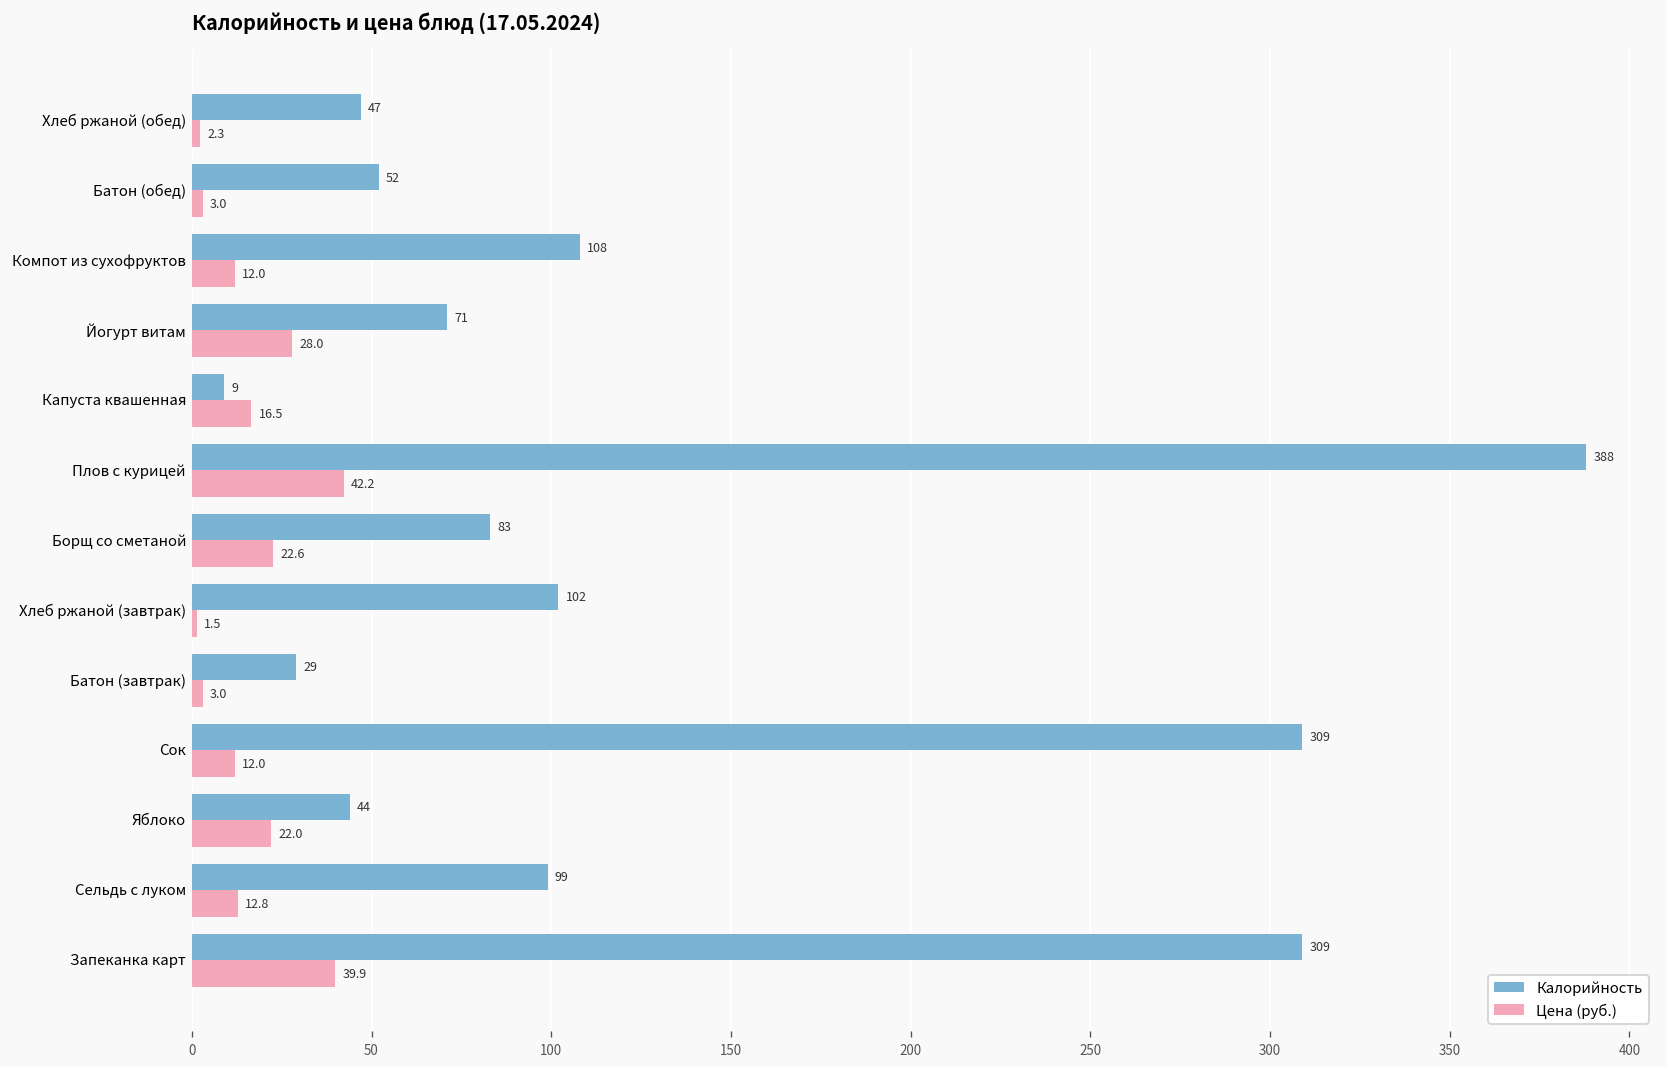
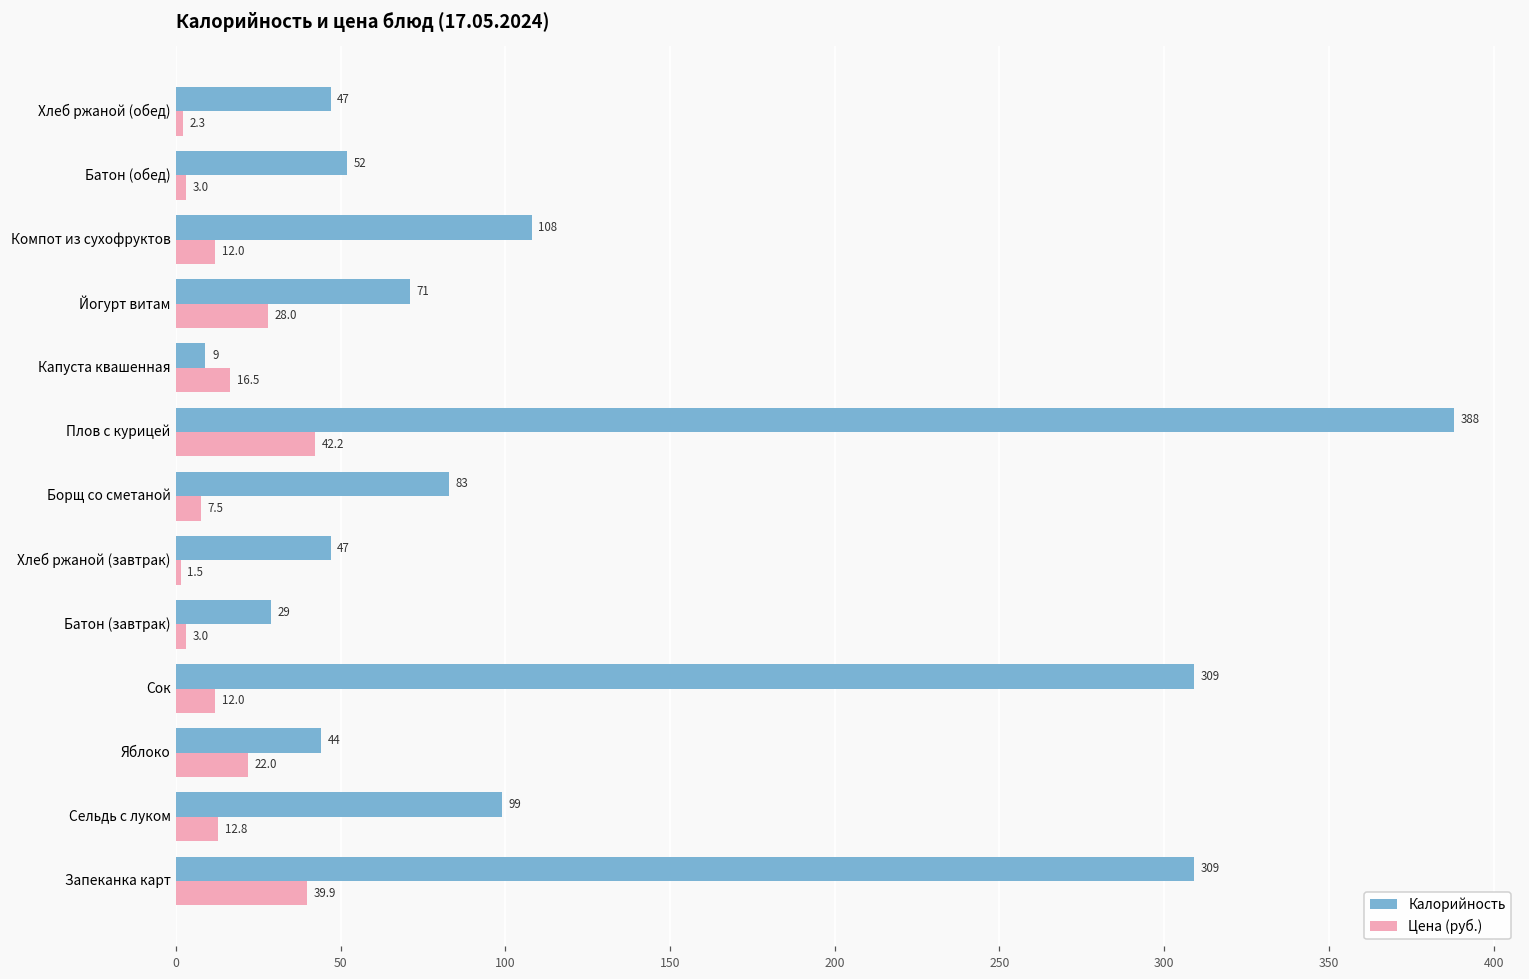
Цена (руб.), Борщ со сметаной: 22.6 -> 7.5
Калорийность, Хлеб ржаной (завтрак): 102 -> 47
